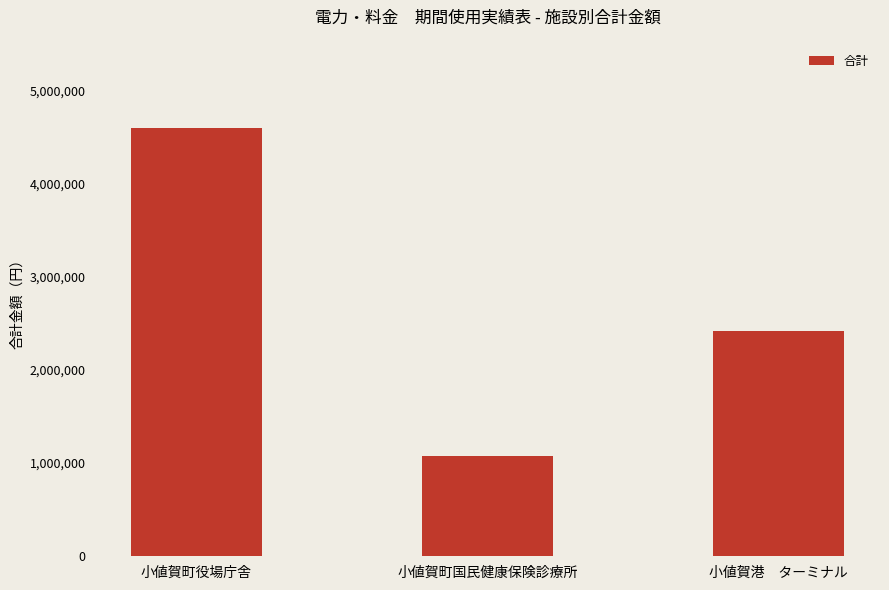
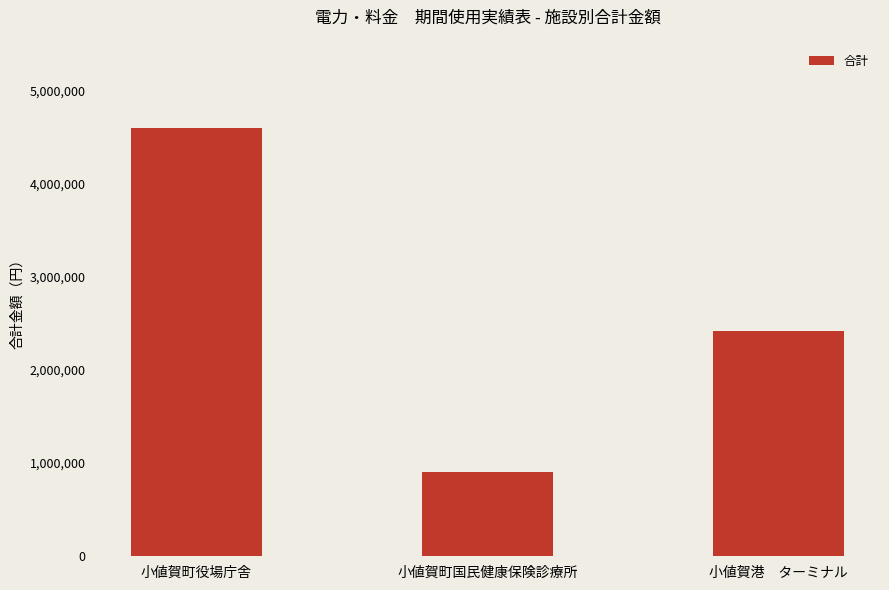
小値賀町国民健康保険診療所: 1,100,000 -> 900,000
